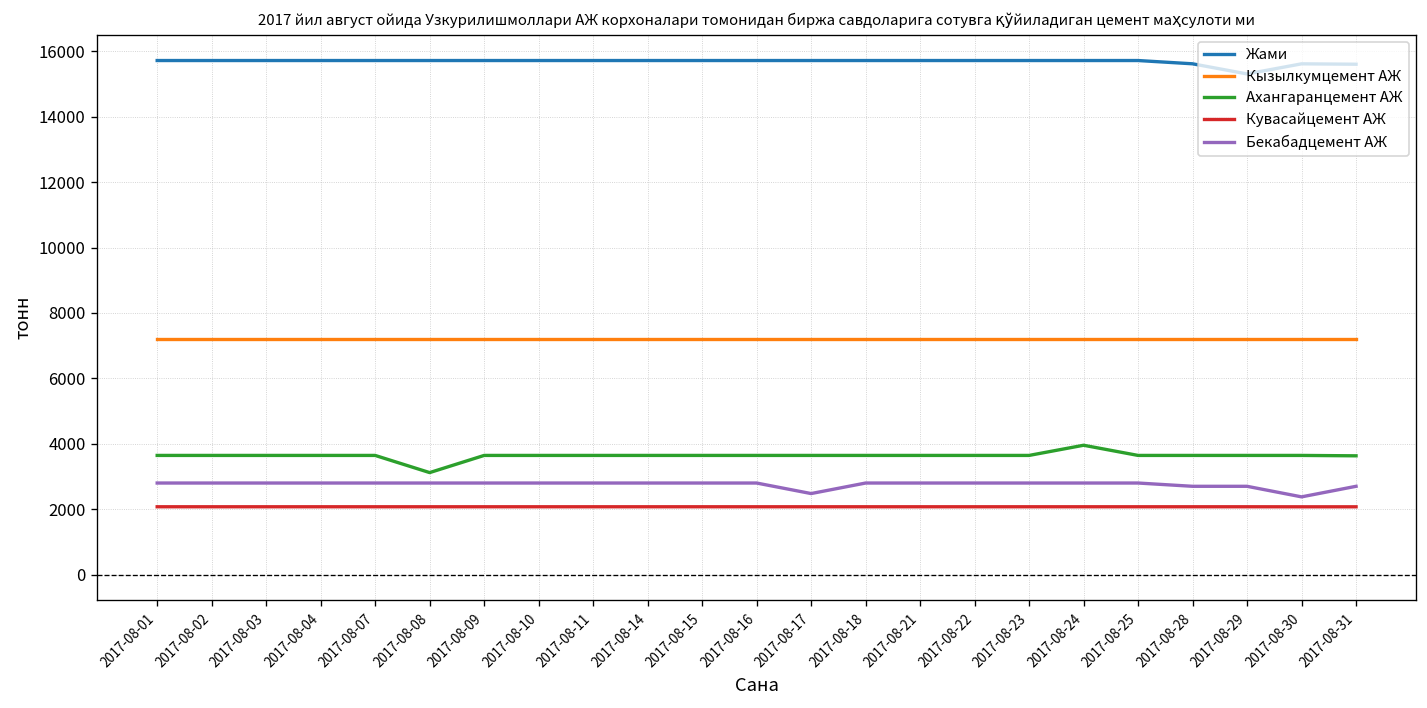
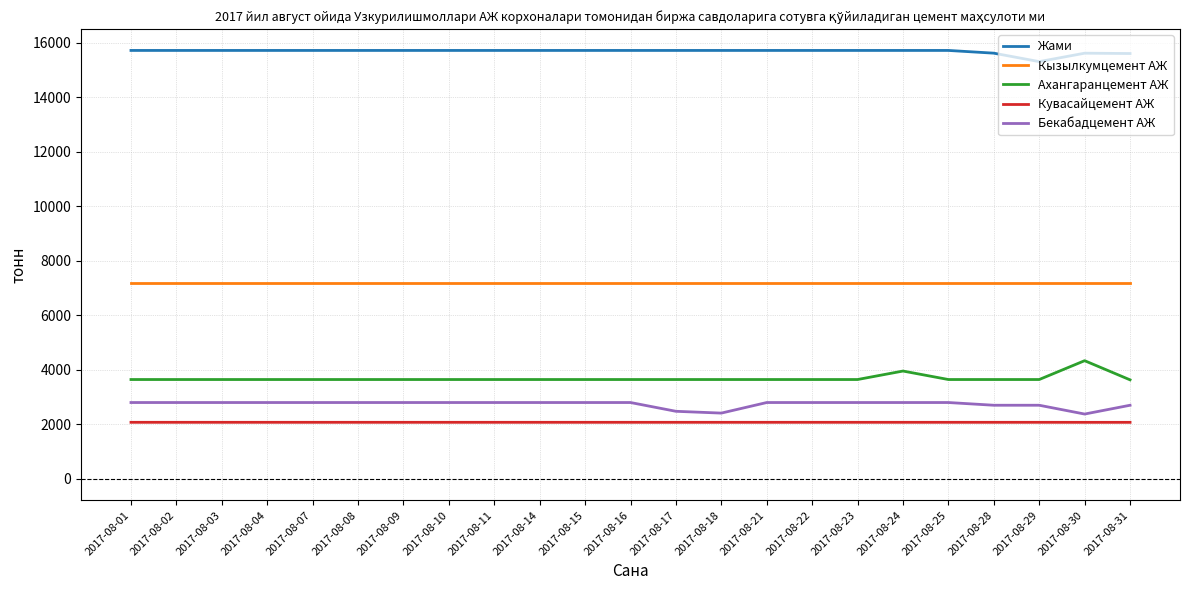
Ахангаранцемент АЖ, 2017-08-08: 3100 -> 3600
Бекабадцемент АЖ, 2017-08-18: 2800 -> 2400
Ахангаранцемент АЖ, 2017-08-30: 3600 -> 4300
